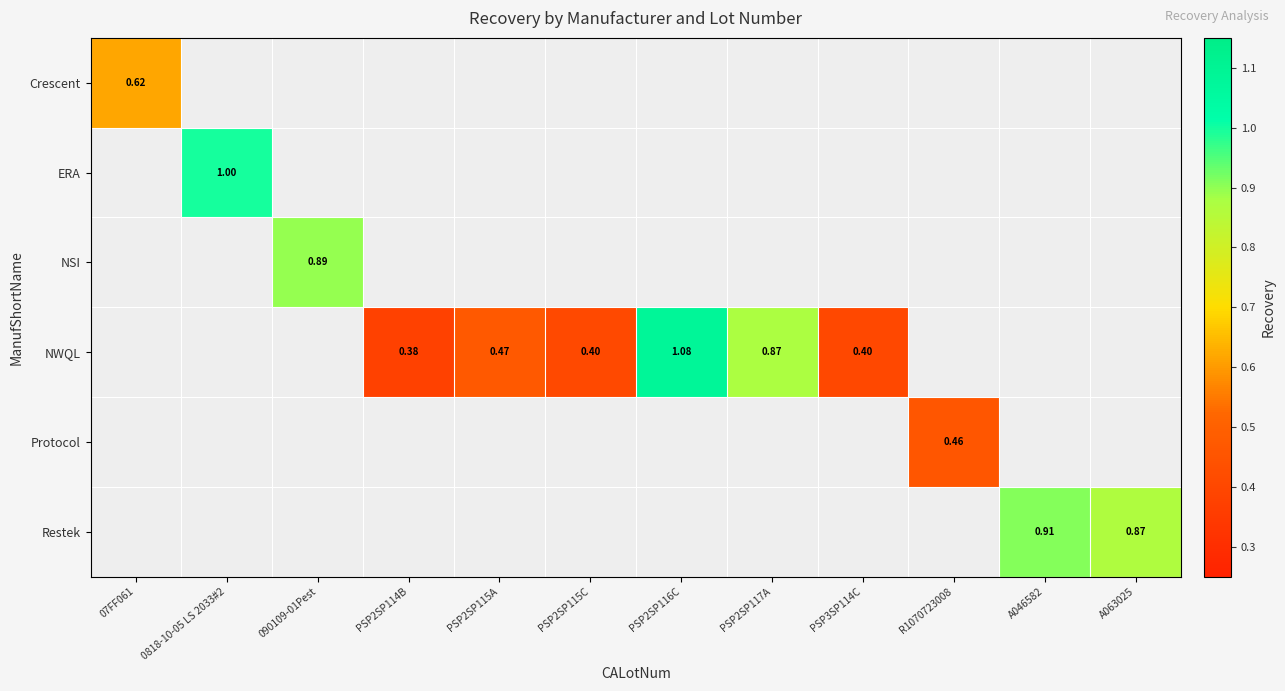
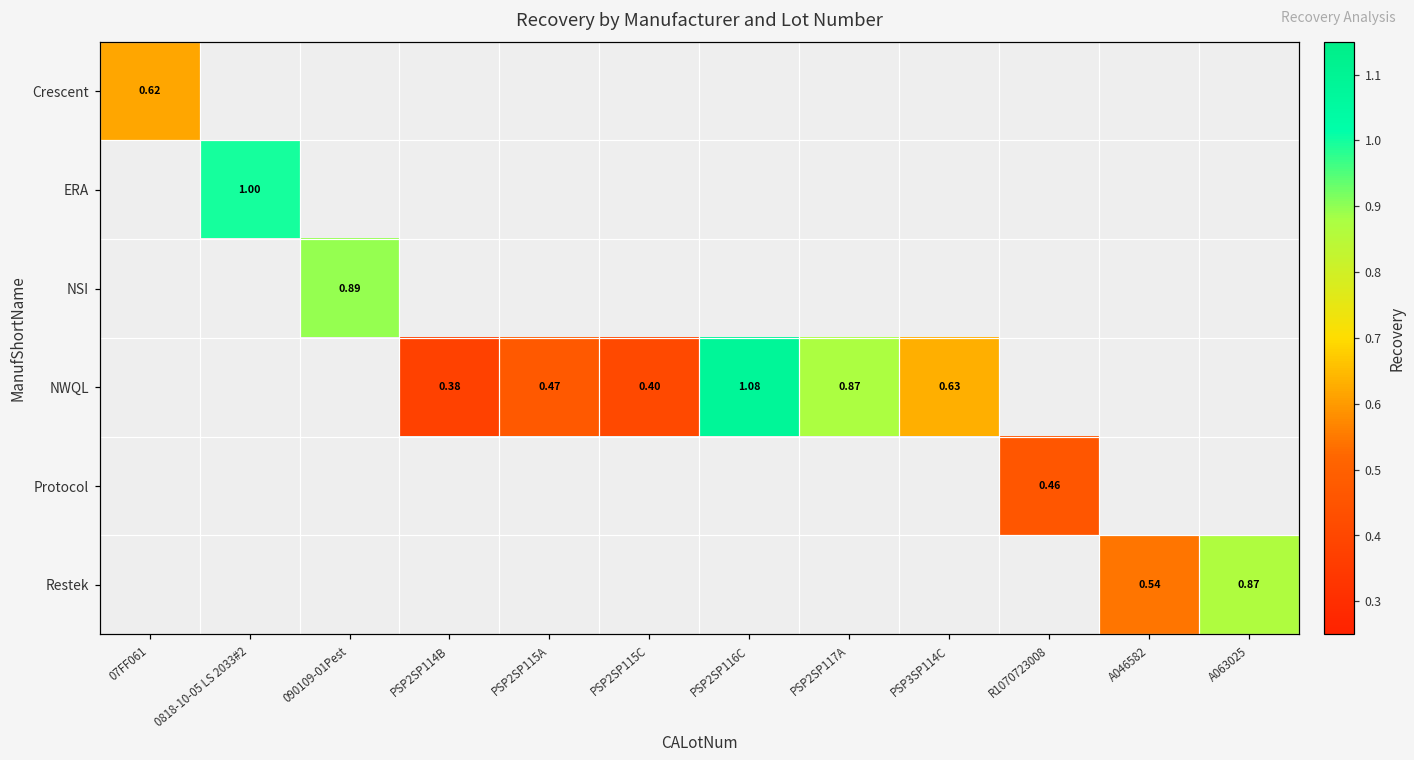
NWQL, PSP3SP114C: 0.40 -> 0.63
Restek, A046582: 0.91 -> 0.54
